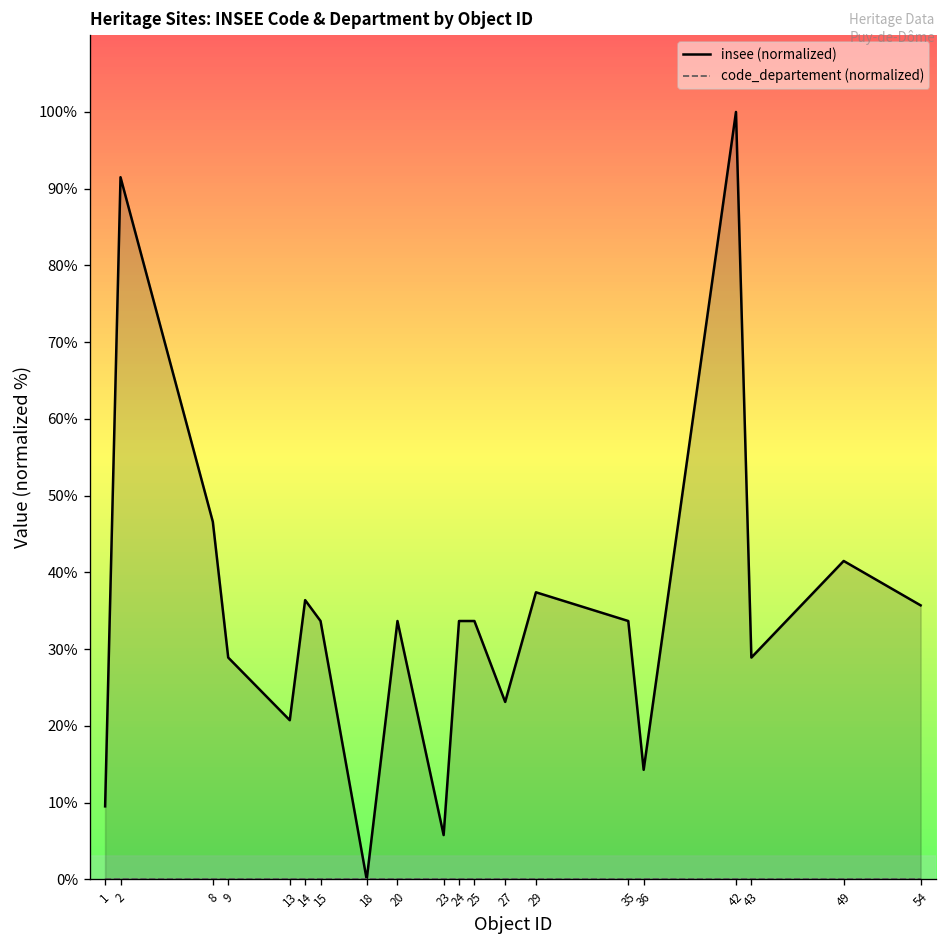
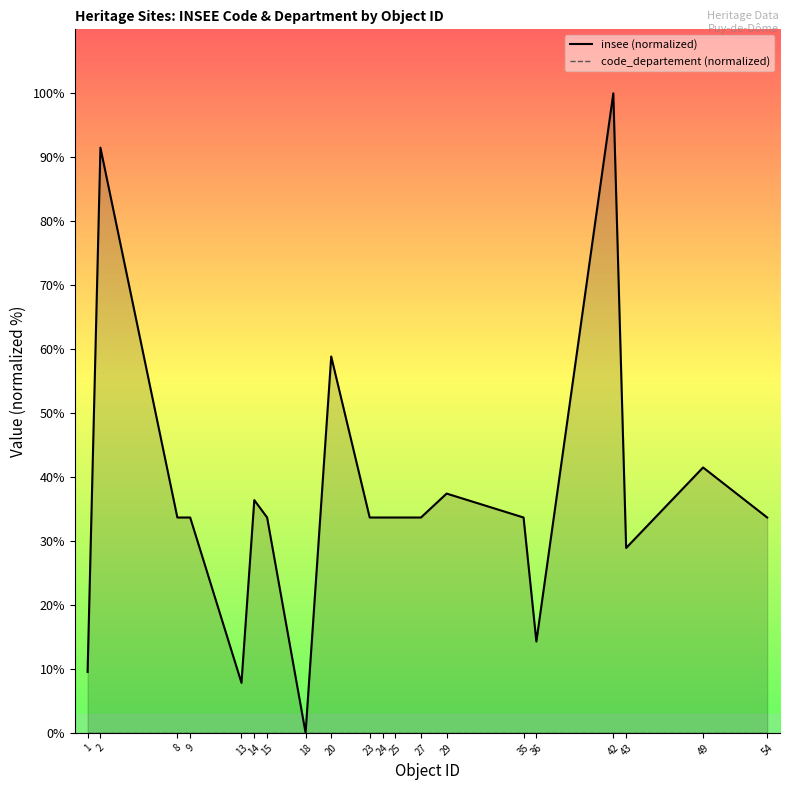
insee (normalized), 8: 47% -> 34%
insee (normalized), 9: 29% -> 34%
insee (normalized), 13: 21% -> 8%
insee (normalized), 20: 34% -> 59%
insee (normalized), 23: 6% -> 34%
insee (normalized), 27: 23% -> 34%
insee (normalized), 54: 36% -> 34%
